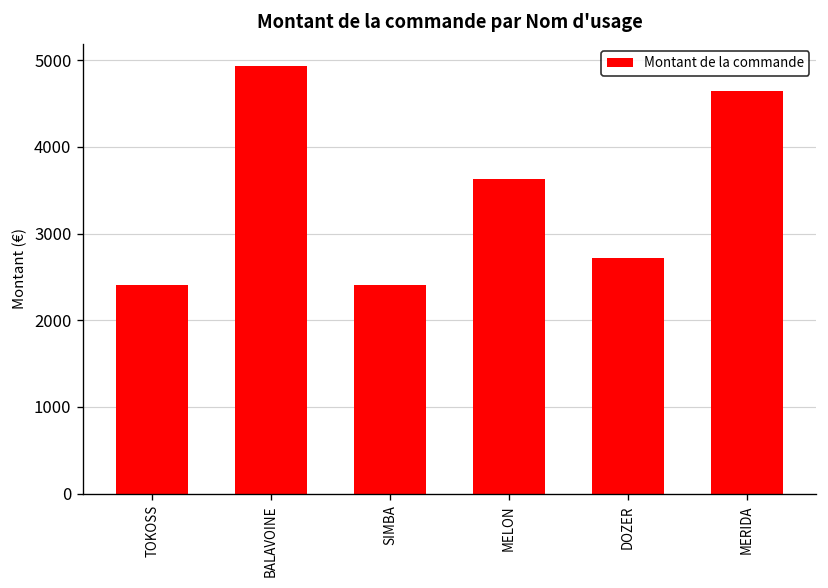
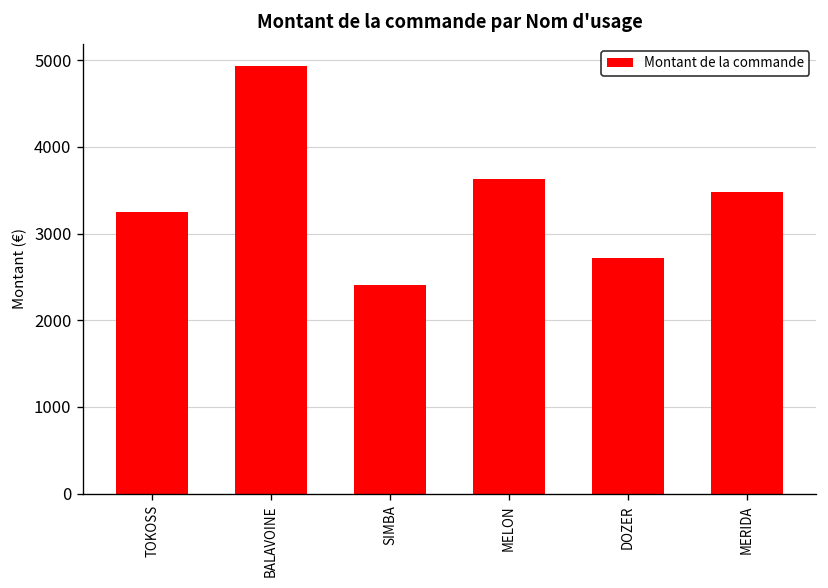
TOKOSS: 2400 -> 3200
MERIDA: 4600 -> 3500
